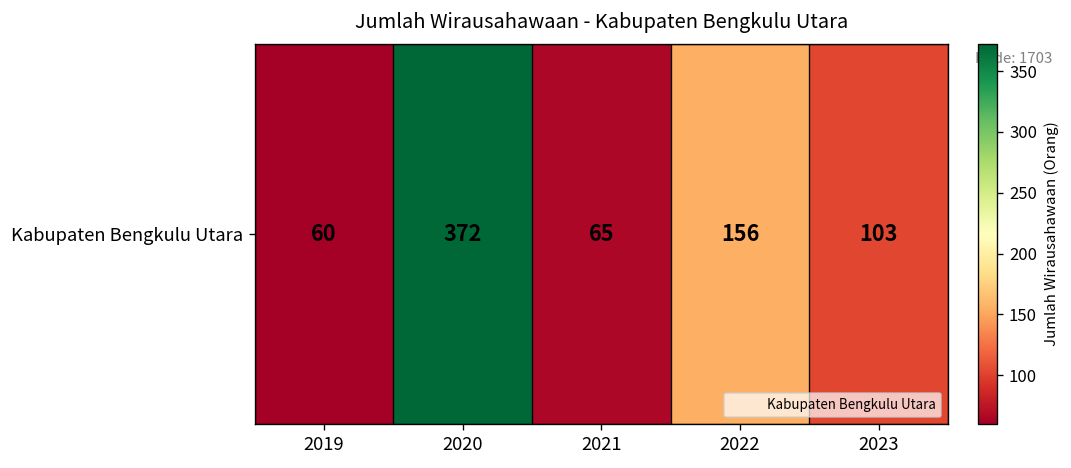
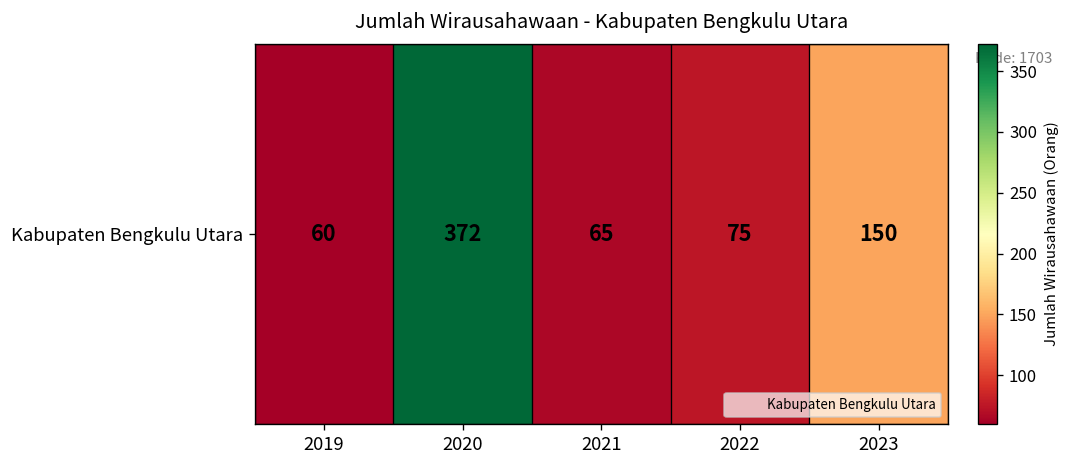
Kabupaten Bengkulu Utara, 2022: 156 -> 75
Kabupaten Bengkulu Utara, 2023: 103 -> 150
